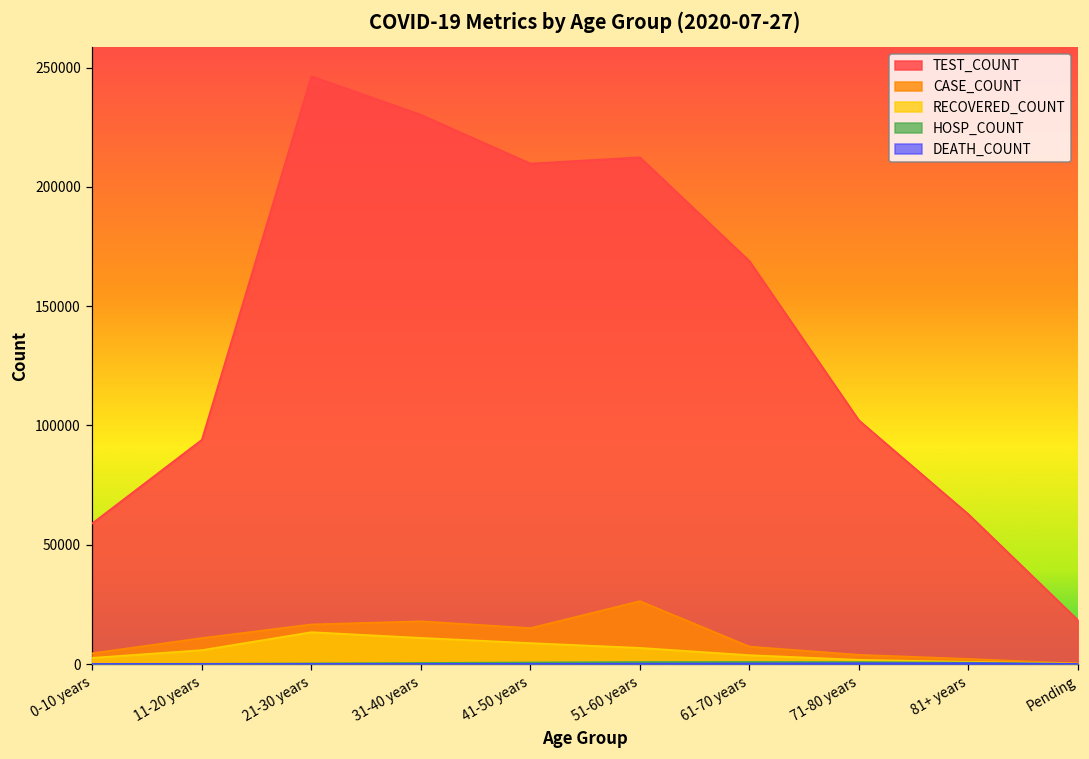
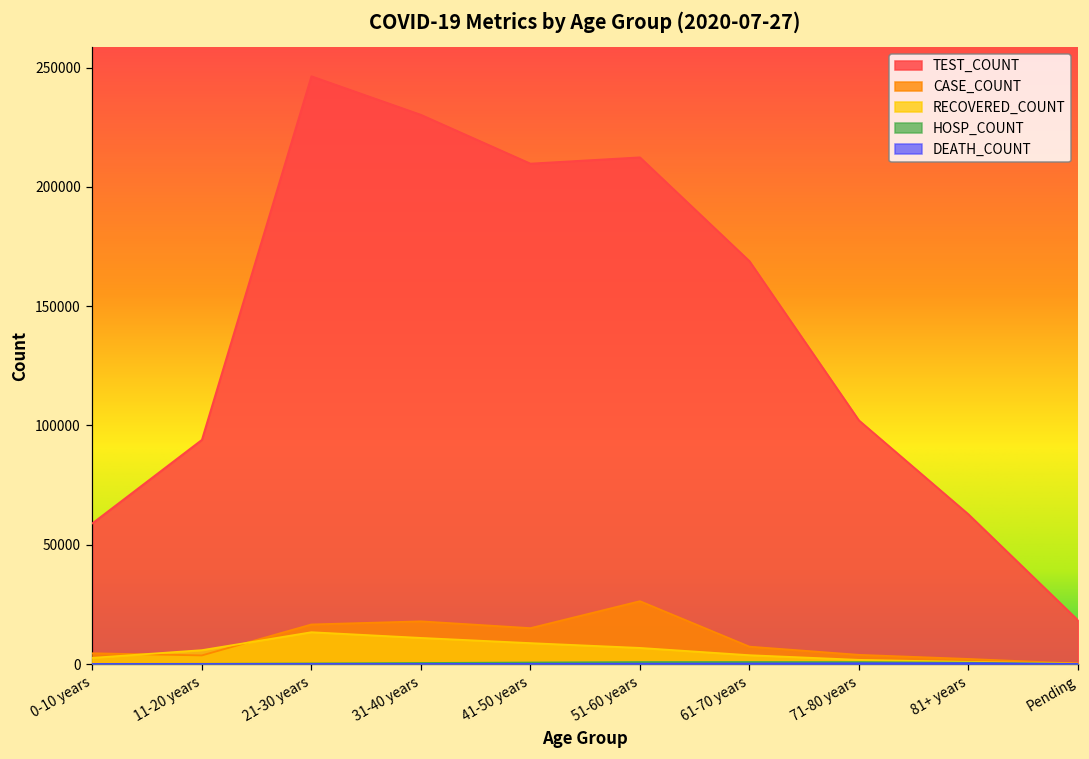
CASE_COUNT, 11-20 years: 11000 -> 4000
